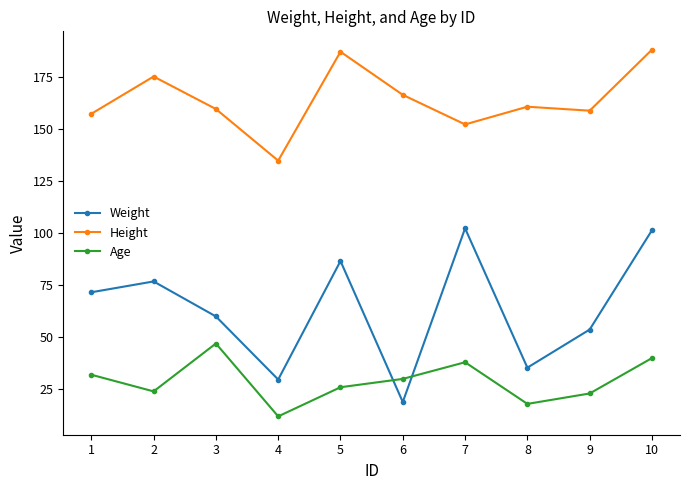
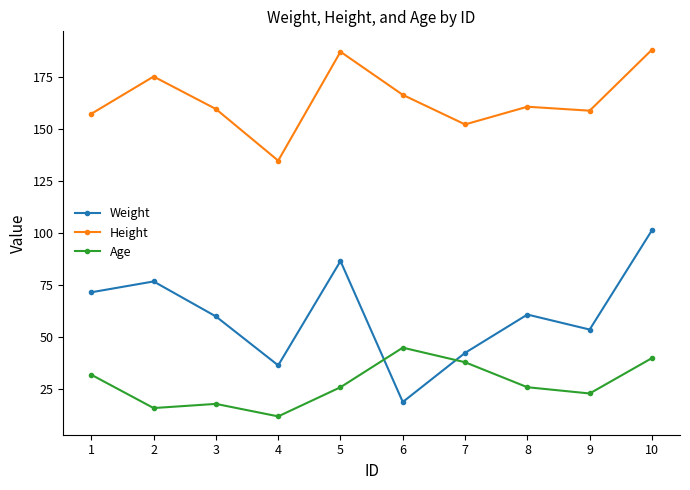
Age, 2: 24 -> 16
Age, 3: 47 -> 18
Weight, 4: 30 -> 37
Age, 6: 30 -> 45
Weight, 7: 102 -> 43
Weight, 8: 35 -> 61
Age, 8: 18 -> 26
